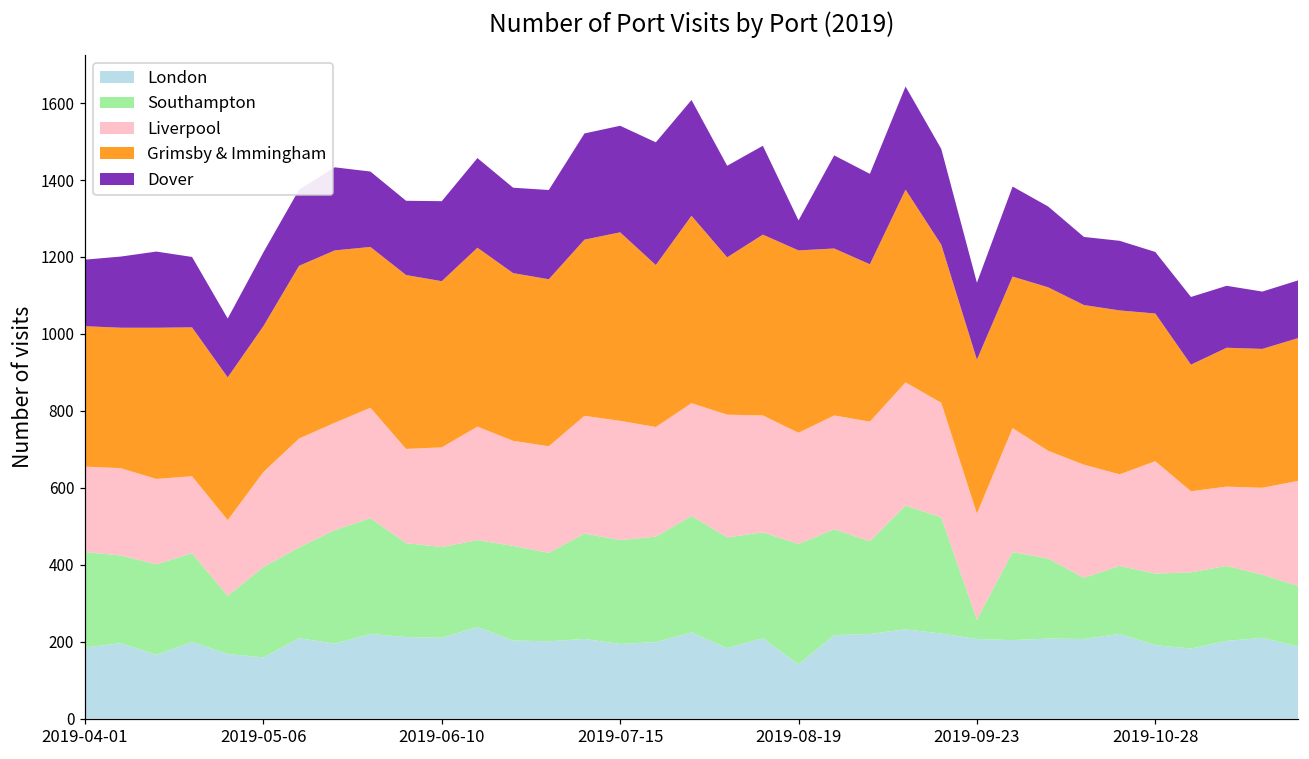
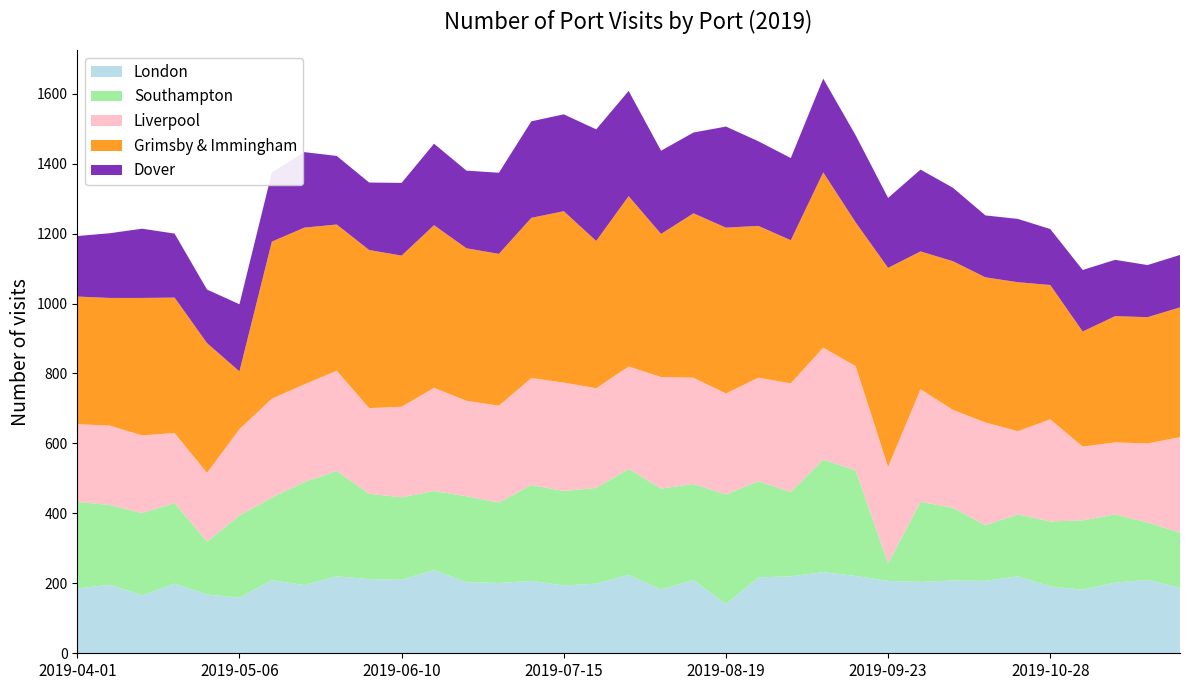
Grimsby & Immingham, 2019-05-06: 380 -> 170
Dover, 2019-08-19: 80 -> 290
Grimsby & Immingham, 2019-09-23: 400 -> 570
